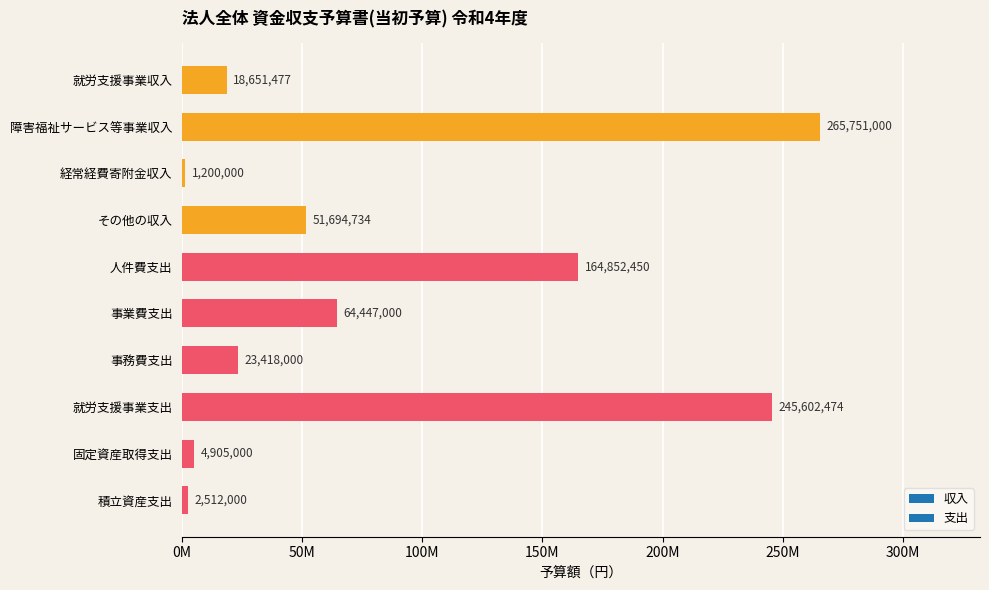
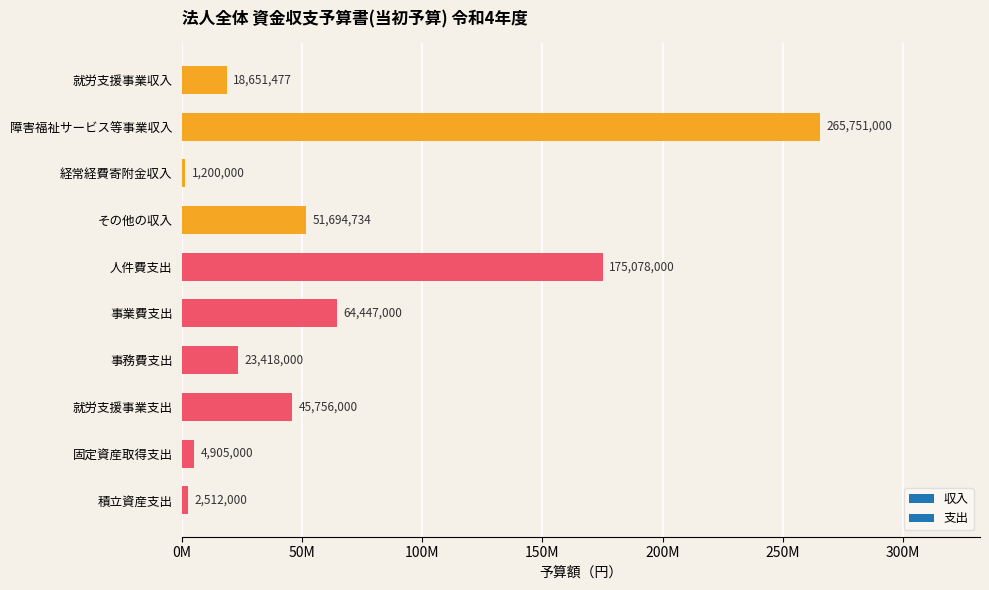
人件費支出: 164,852,450 -> 175,078,000
就労支援事業支出: 245,602,474 -> 45,756,000
